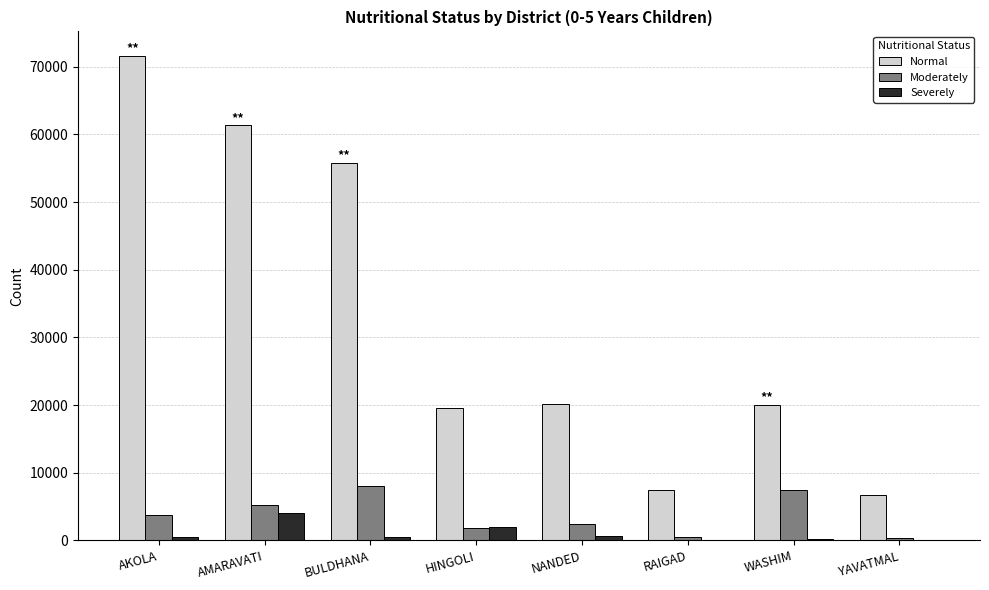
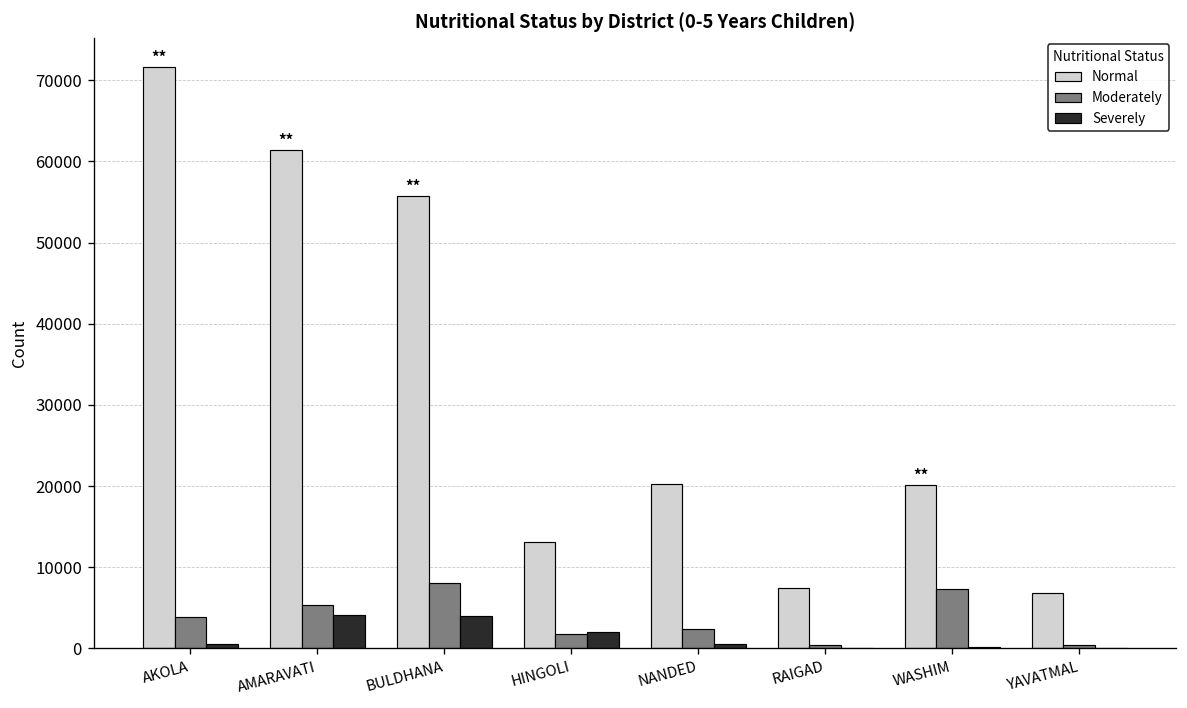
Severely, BULDHANA: 1000 -> 4000
Normal, HINGOLI: 20000 -> 13000
